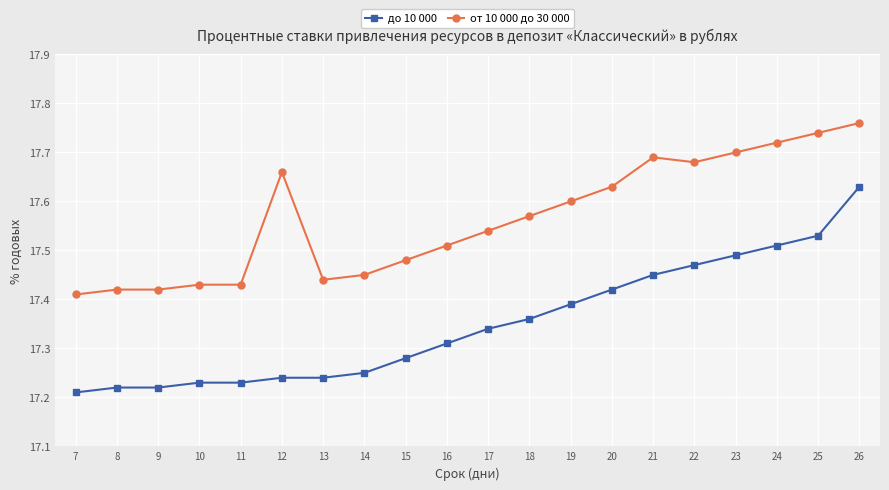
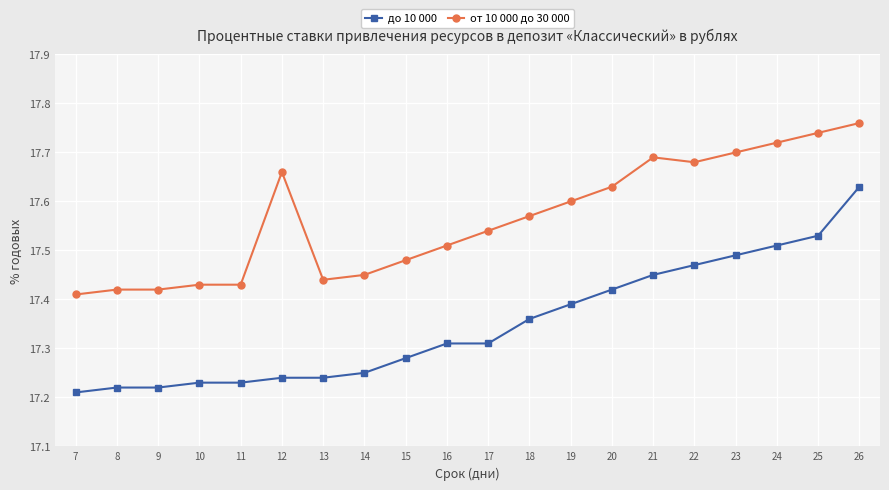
до 10 000, 17: 17.34 -> 17.31
